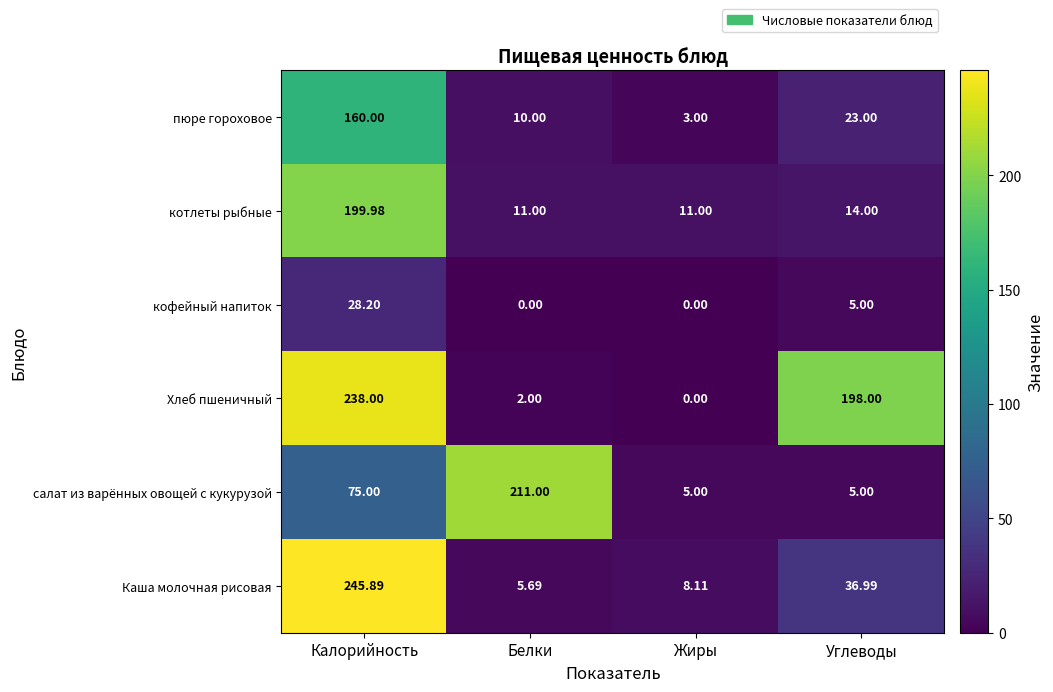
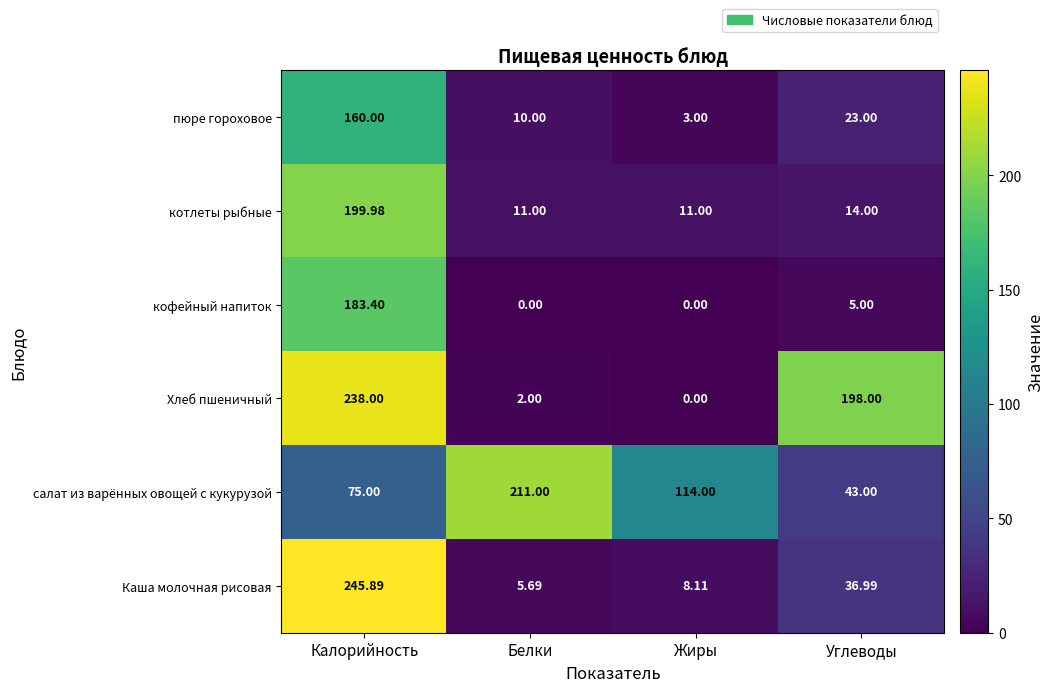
кофейный напиток, Калорийность: 28.20 -> 183.40
салат из варённых овощей с кукурузой, Жиры: 5.00 -> 114.00
салат из варённых овощей с кукурузой, Углеводы: 5.00 -> 43.00
